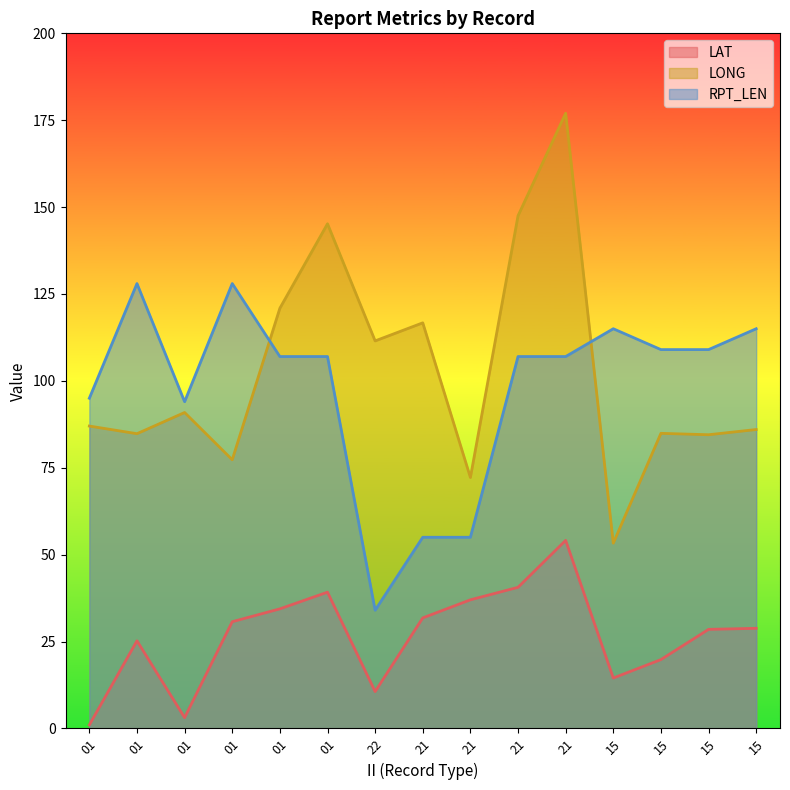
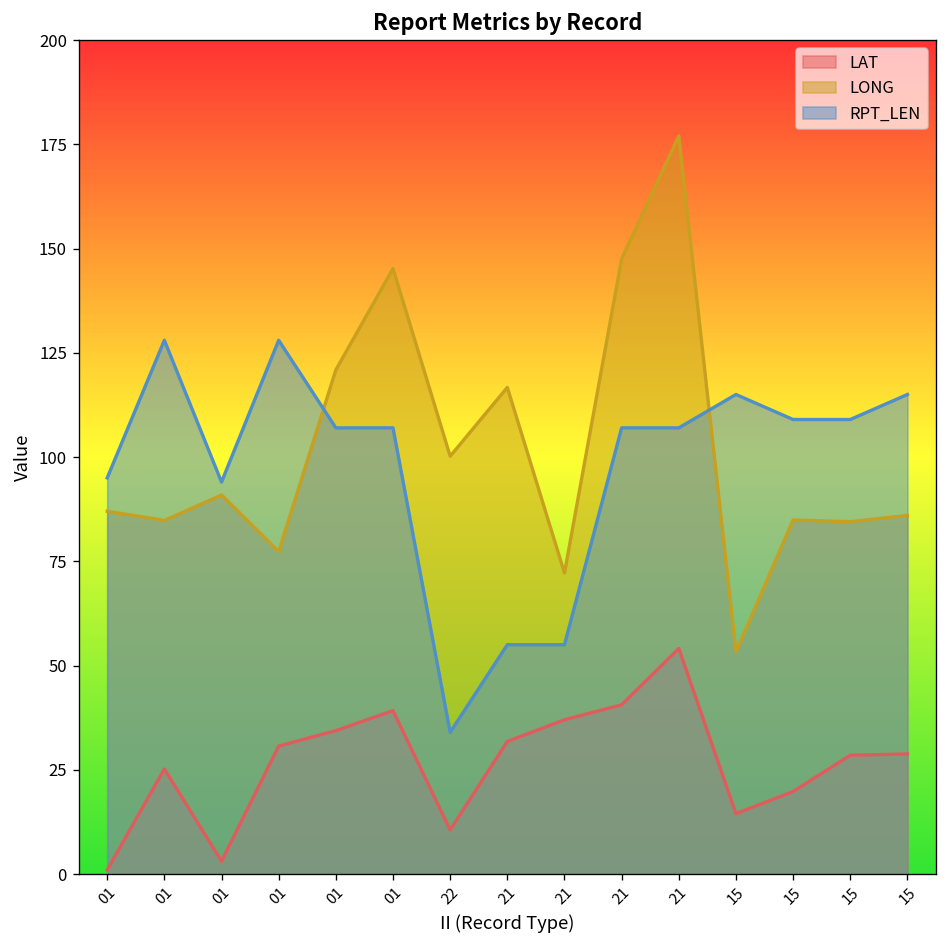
LONG, 22: 112 -> 100
